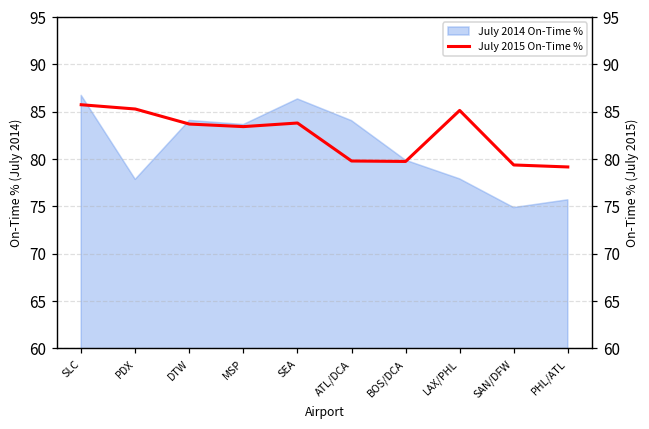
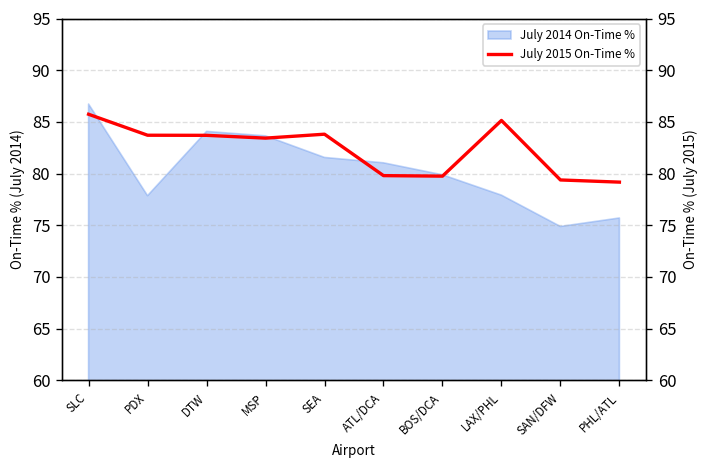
July 2014 On-Time %, SEA: 86 -> 82
July 2014 On-Time %, ATL/DCA: 84 -> 81
July 2015 On-Time %, PDX: 85 -> 84
